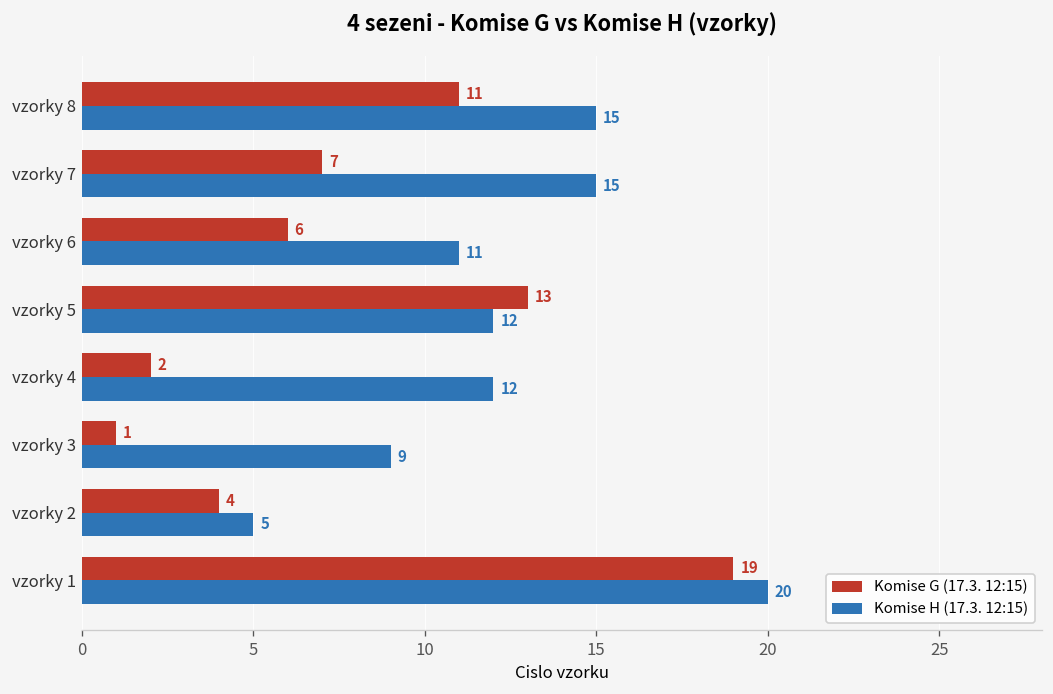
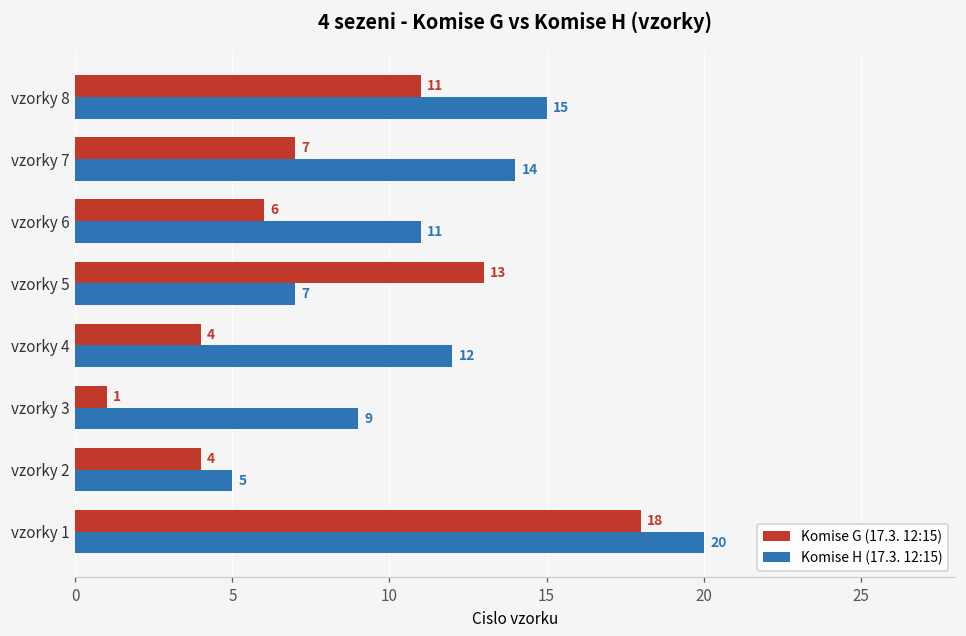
Komise H (17.3. 12:15), vzorky 7: 15 -> 14
Komise H (17.3. 12:15), vzorky 5: 12 -> 7
Komise G (17.3. 12:15), vzorky 4: 2 -> 4
Komise G (17.3. 12:15), vzorky 1: 19 -> 18
